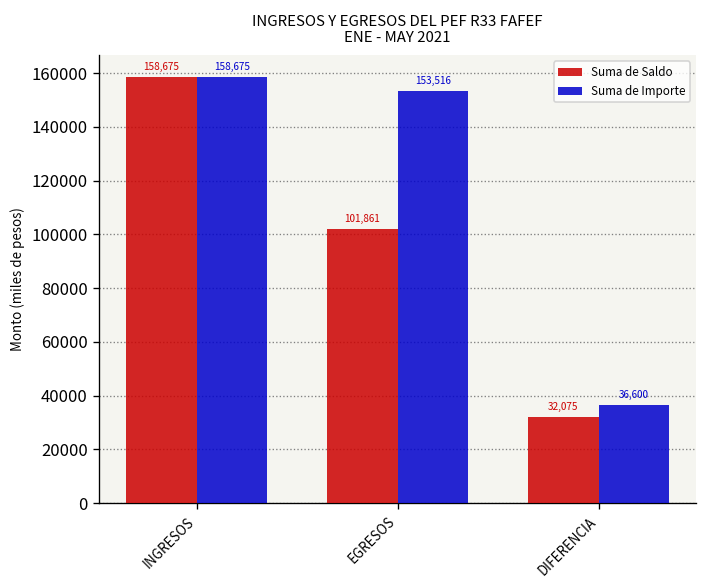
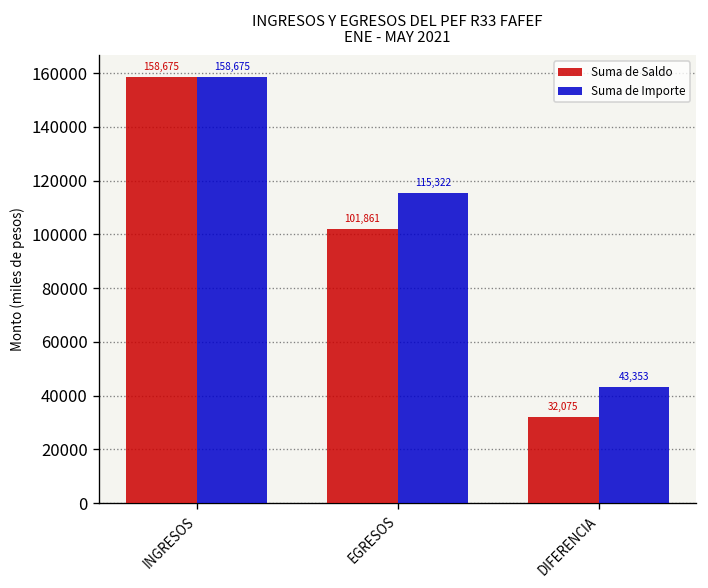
Suma de Importe, EGRESOS: 153,516 -> 115,322
Suma de Importe, DIFERENCIA: 36,600 -> 43,353
